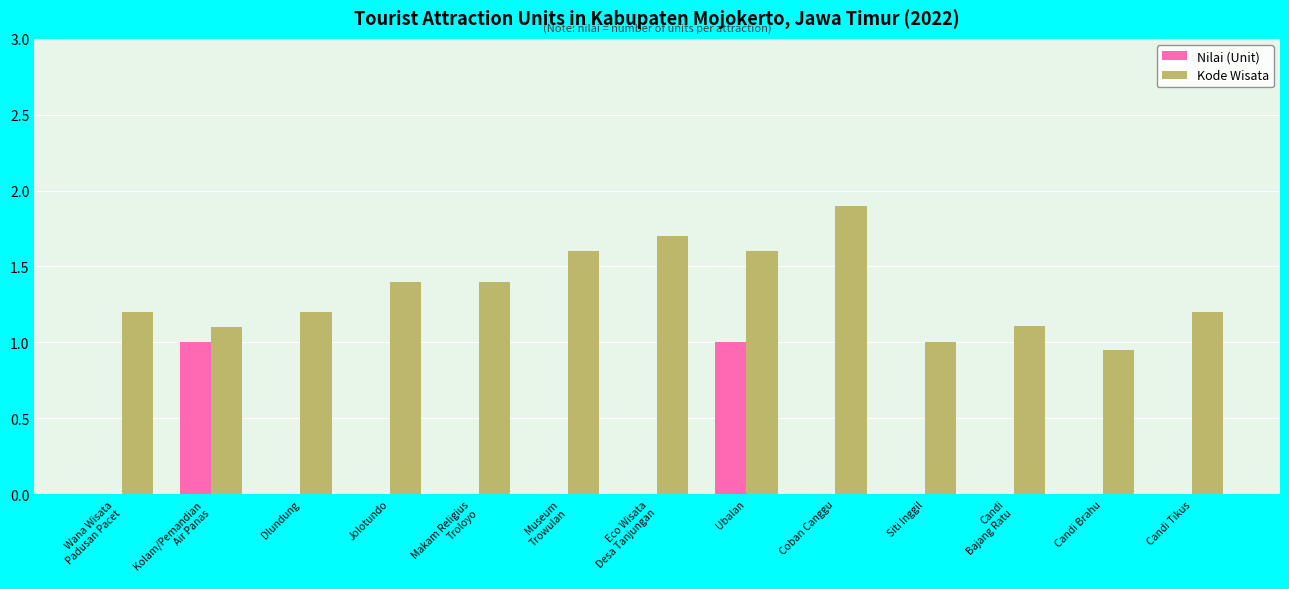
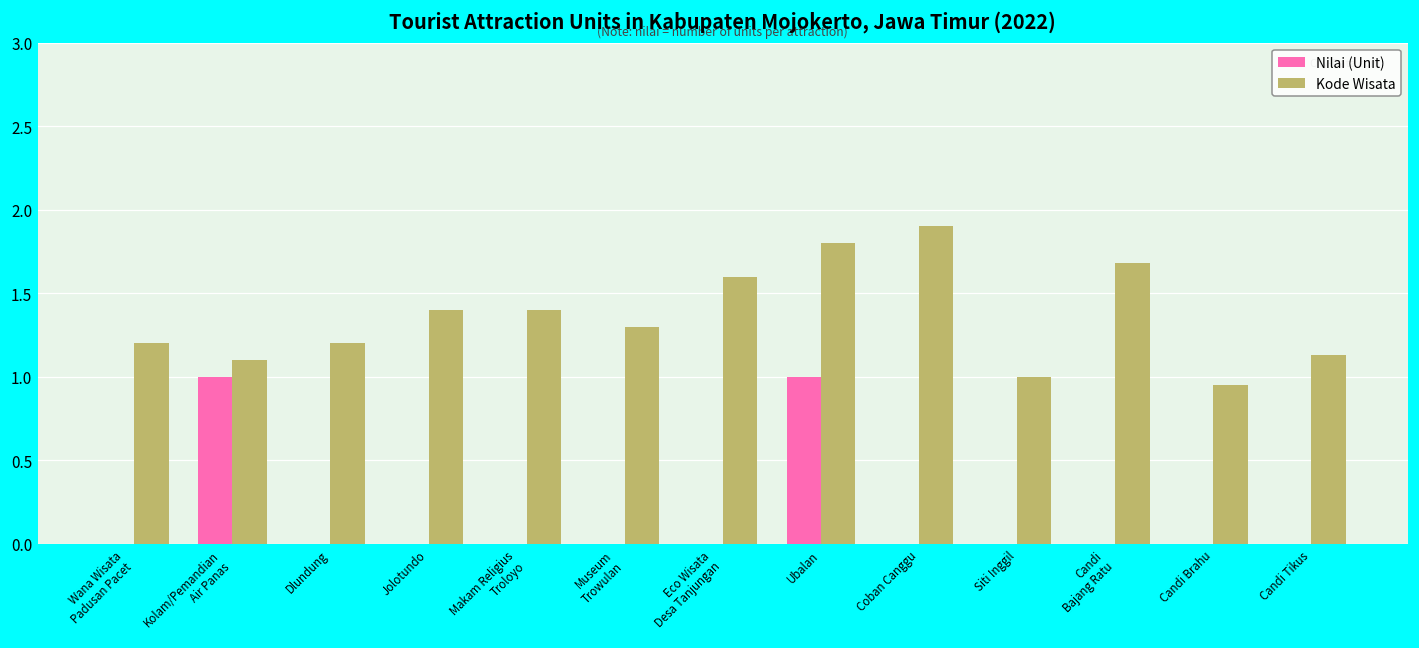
Kode Wisata, Museum Trowulan: 1.6 -> 1.3
Kode Wisata, Eco Wisata Desa Tanjungan: 1.7 -> 1.6
Kode Wisata, Ubalan: 1.6 -> 1.8
Kode Wisata, Candi Bajang Ratu: 1.11 -> 1.68
Kode Wisata, Candi Tikus: 1.20 -> 1.13
